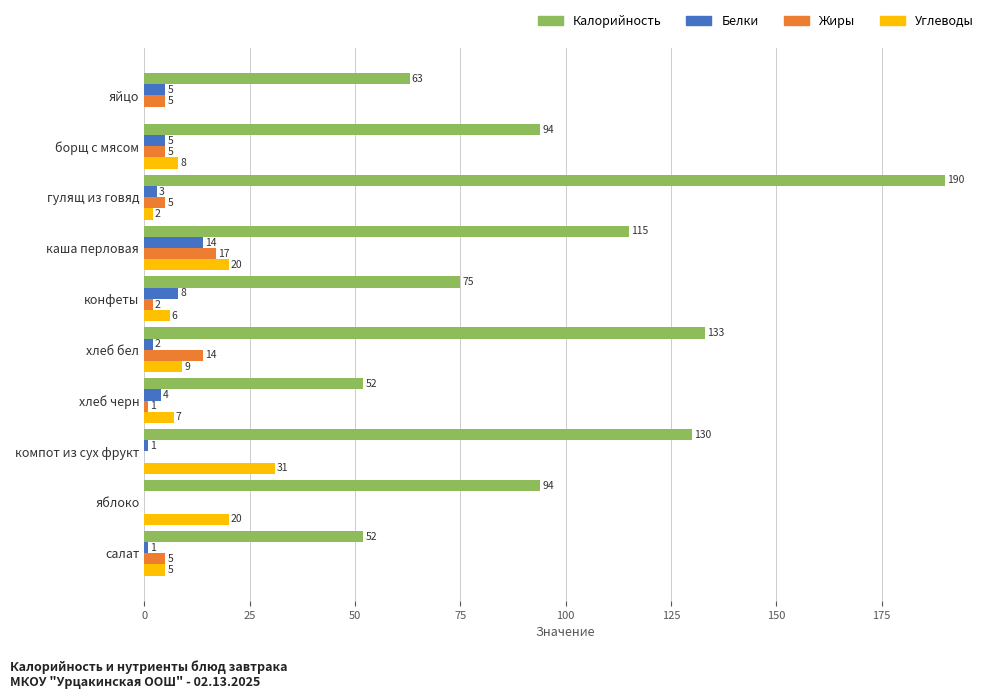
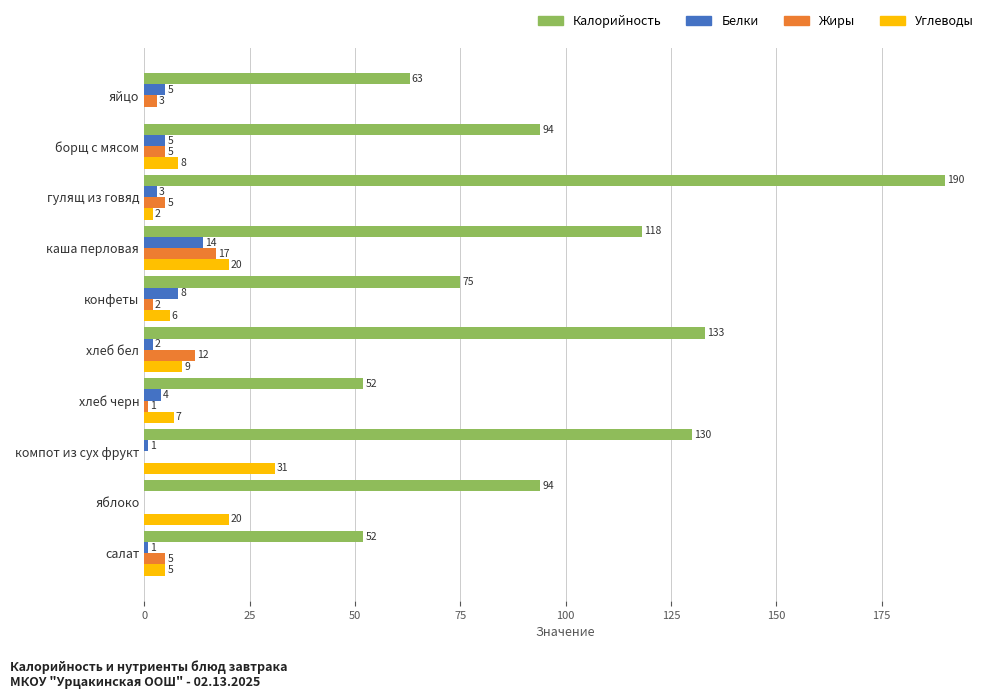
Жиры, яйцо: 5 -> 3
Калорийность, каша перловая: 115 -> 118
Жиры, хлеб бел: 14 -> 12
